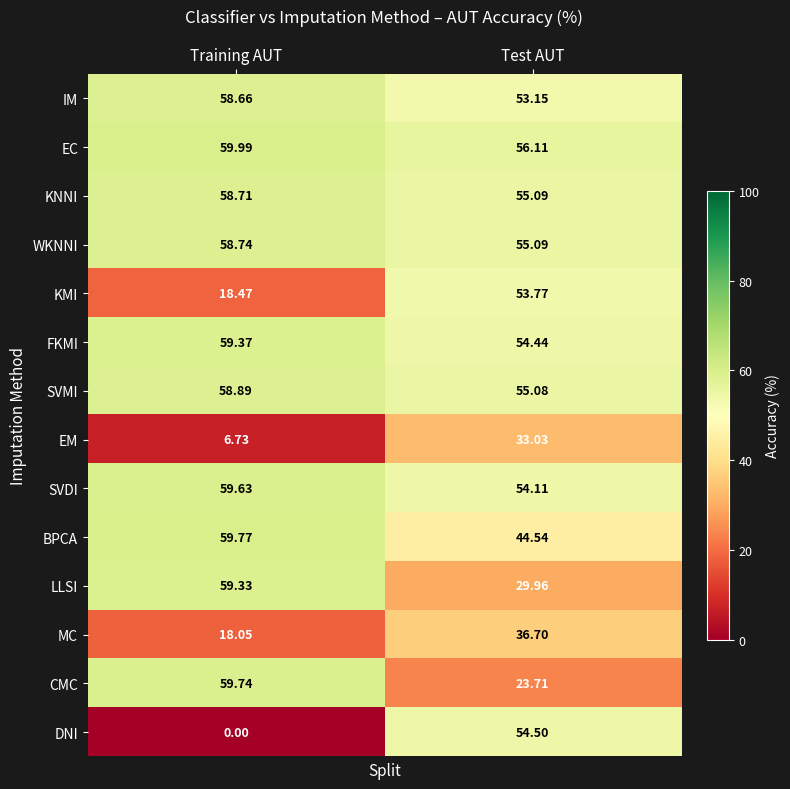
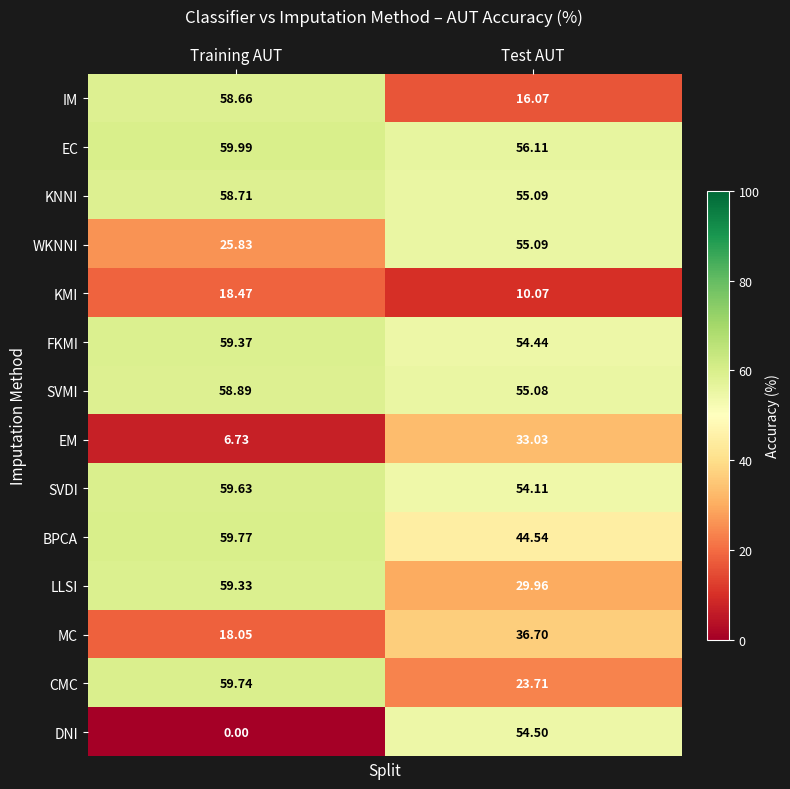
IM, Test AUT: 53.15 -> 16.07
WKNNI, Training AUT: 58.74 -> 25.83
KMI, Test AUT: 53.77 -> 10.07
